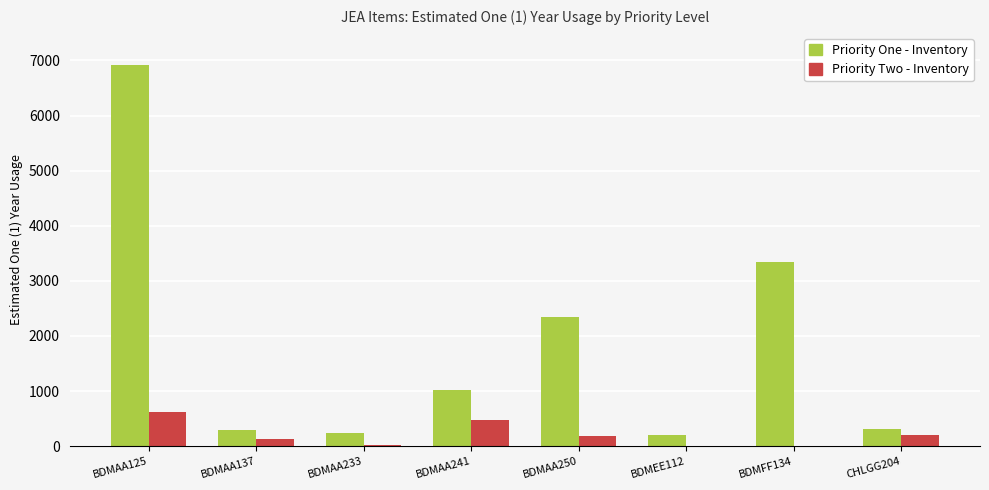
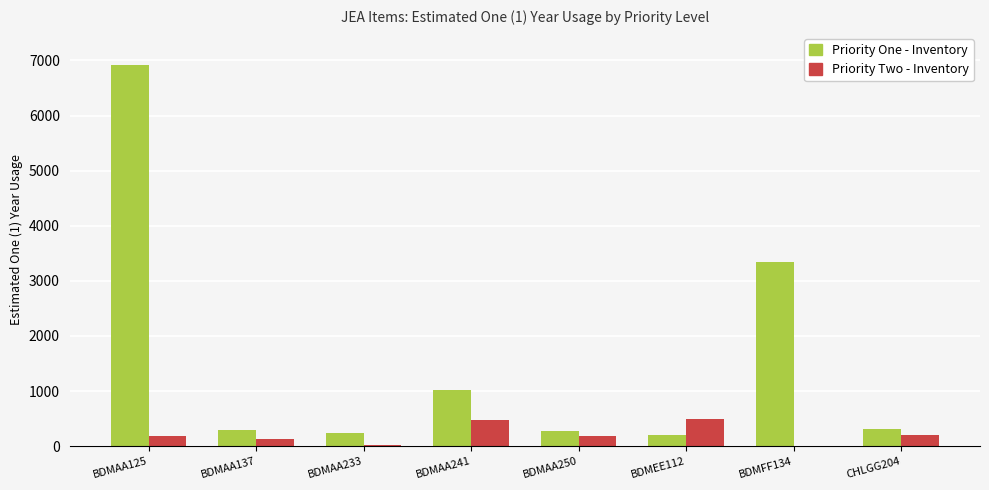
Priority Two - Inventory, BDMAA125: 600 -> 200
Priority One - Inventory, BDMAA250: 2300 -> 300
Priority Two - Inventory, BDMEE112: 0 -> 500
